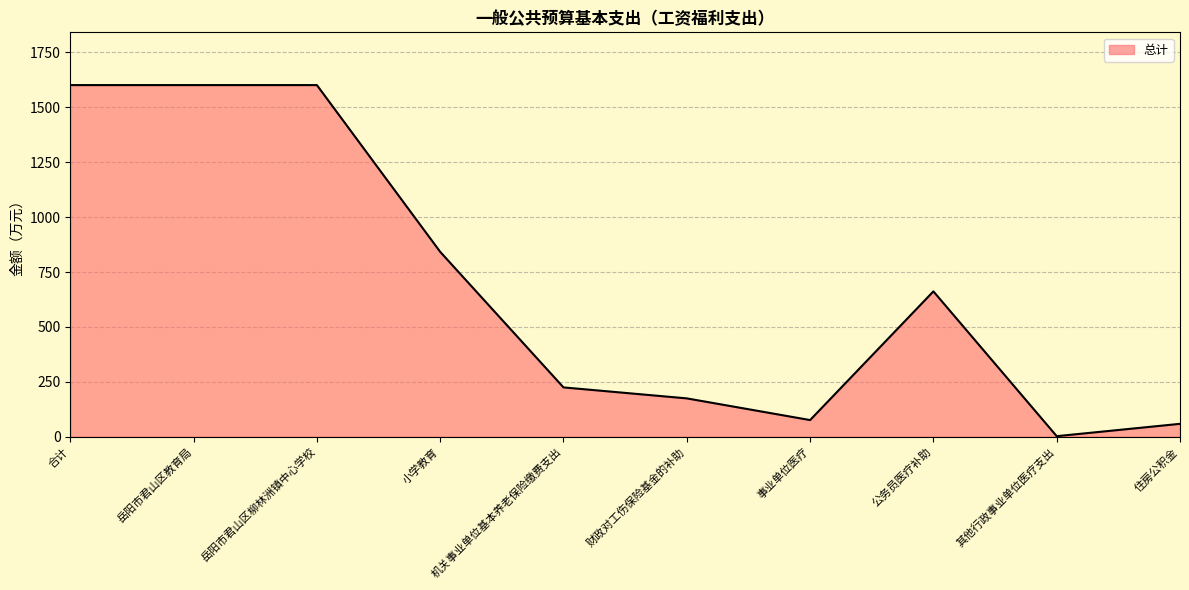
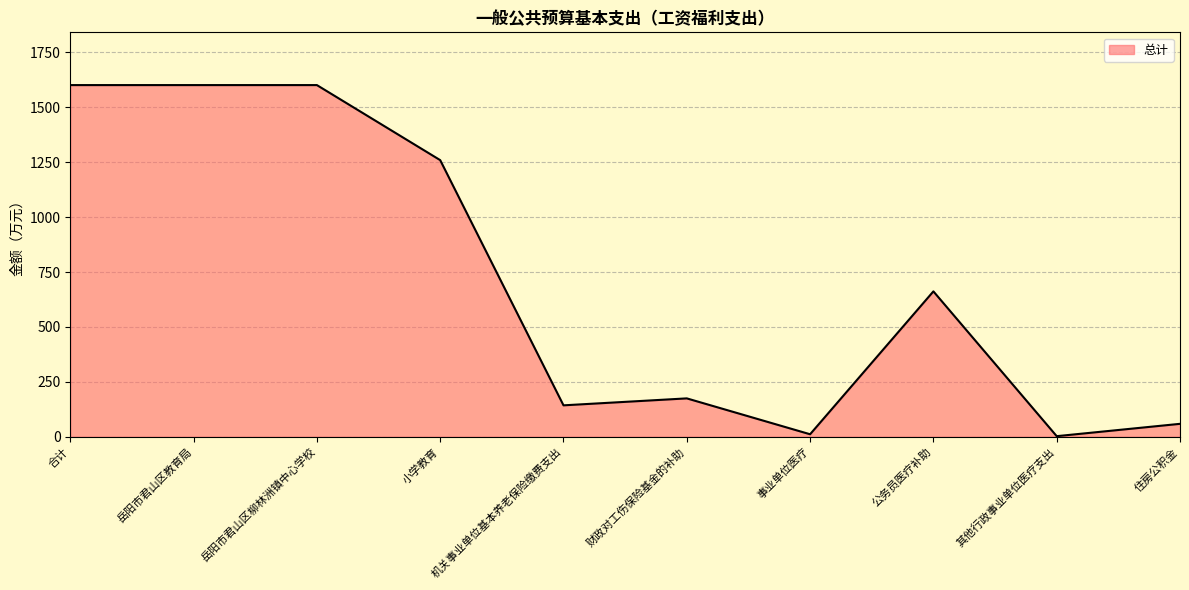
小学教育: 840 -> 1260
机关事业单位基本养老保险缴费支出: 220 -> 140
事业单位医疗: 80 -> 10
